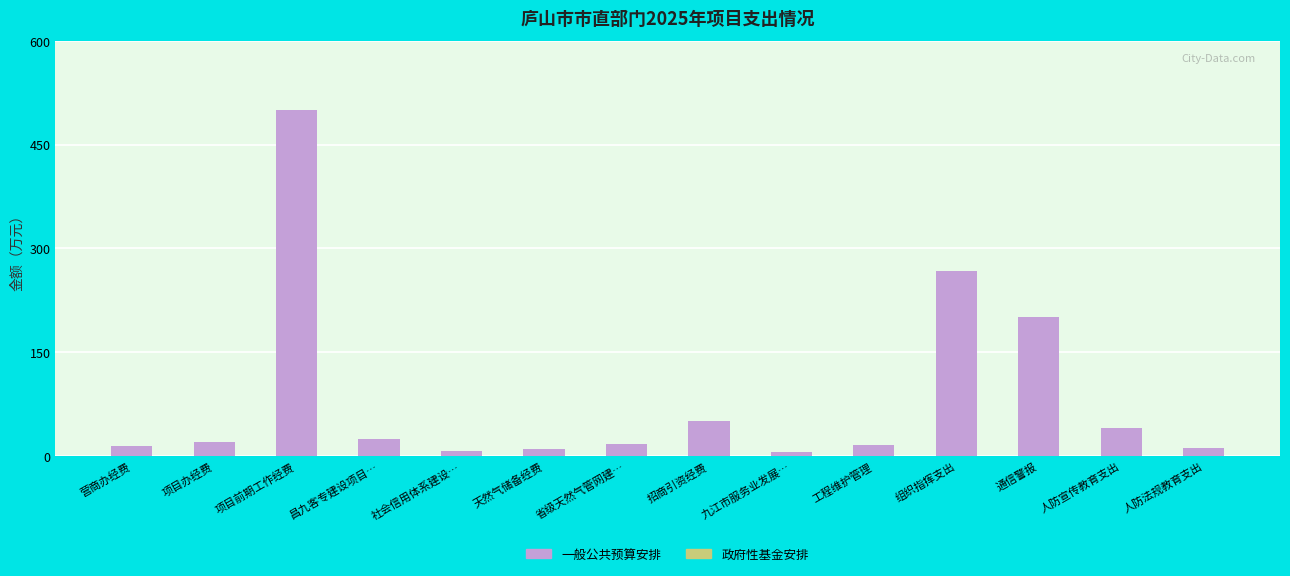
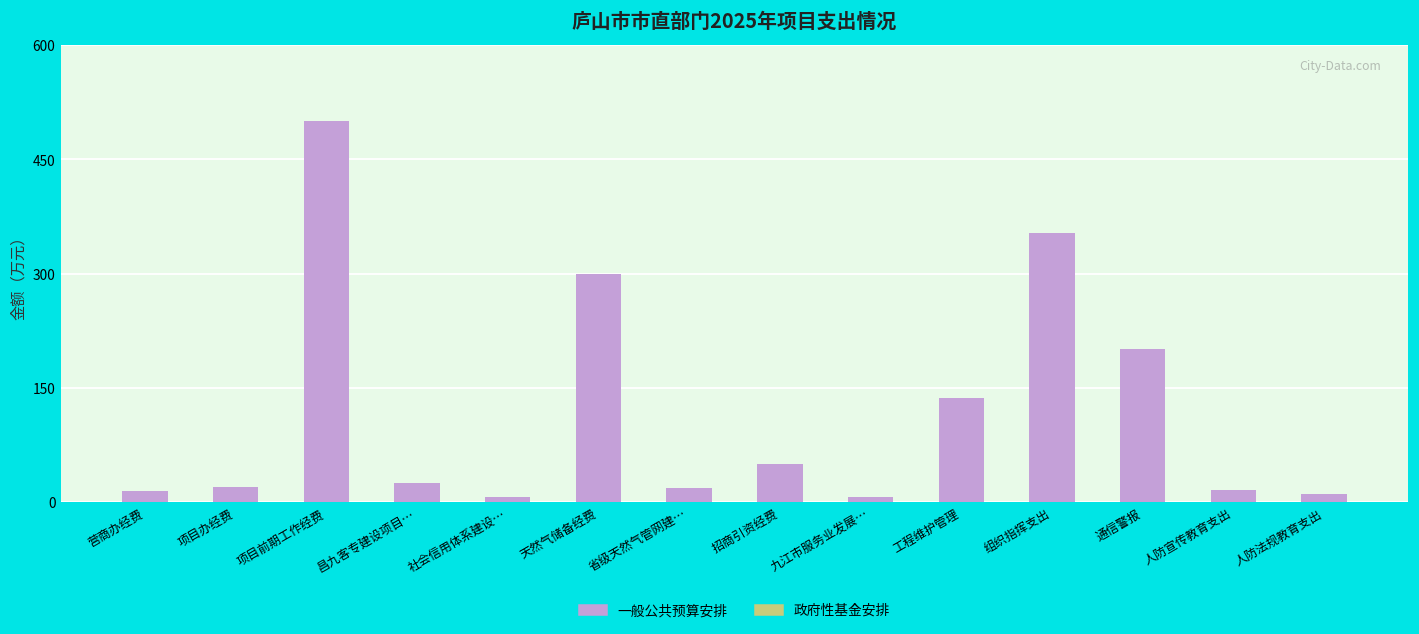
一般公共预算安排, 天然气储备经费: 10 -> 300
一般公共预算安排, 工程维护管理: 20 -> 140
一般公共预算安排, 组织指挥支出: 270 -> 350
一般公共预算安排, 人防宣传教育支出: 40 -> 20
